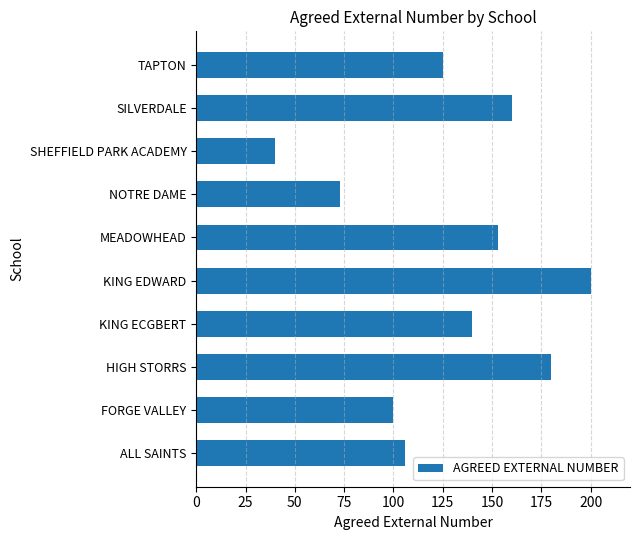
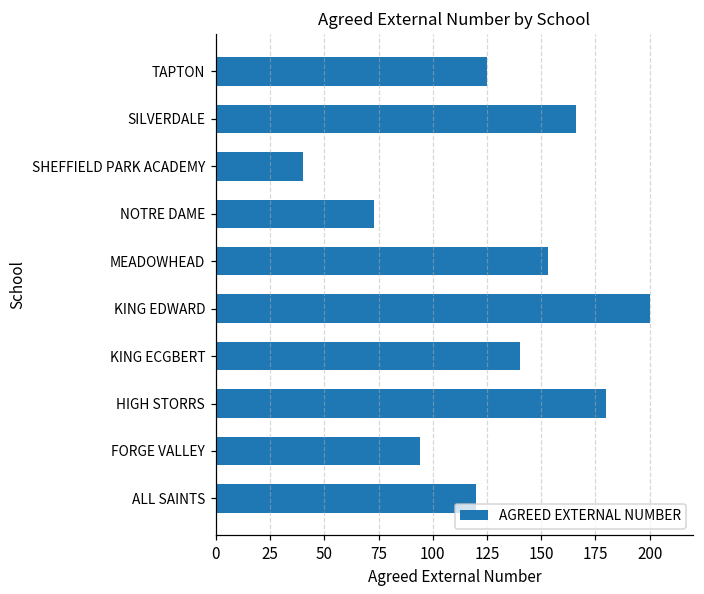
SILVERDALE: 160 -> 166
FORGE VALLEY: 100 -> 94
ALL SAINTS: 106 -> 120
